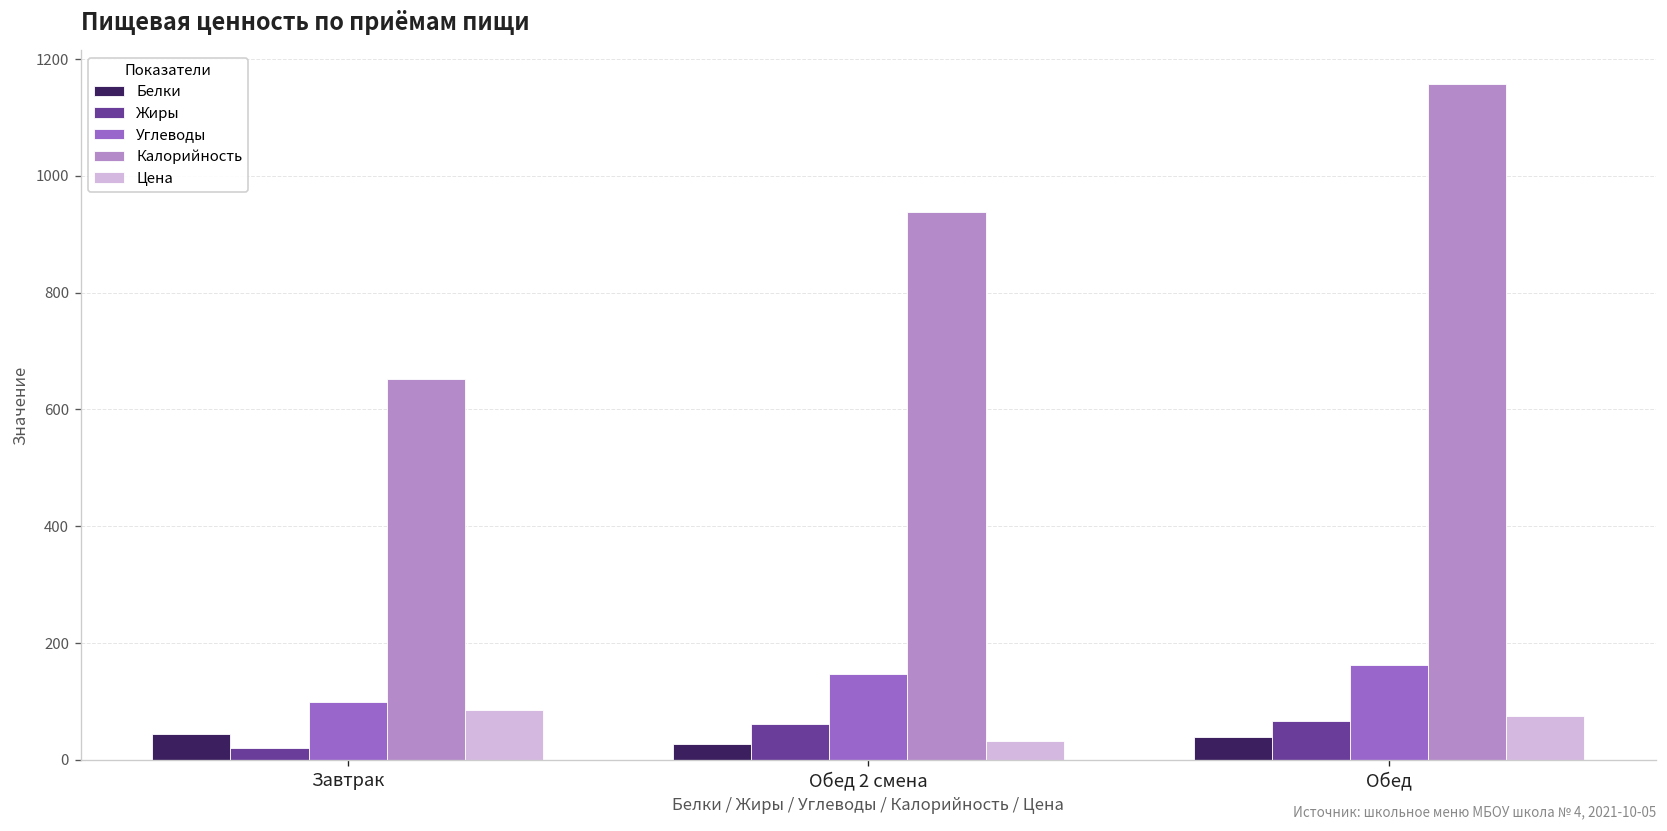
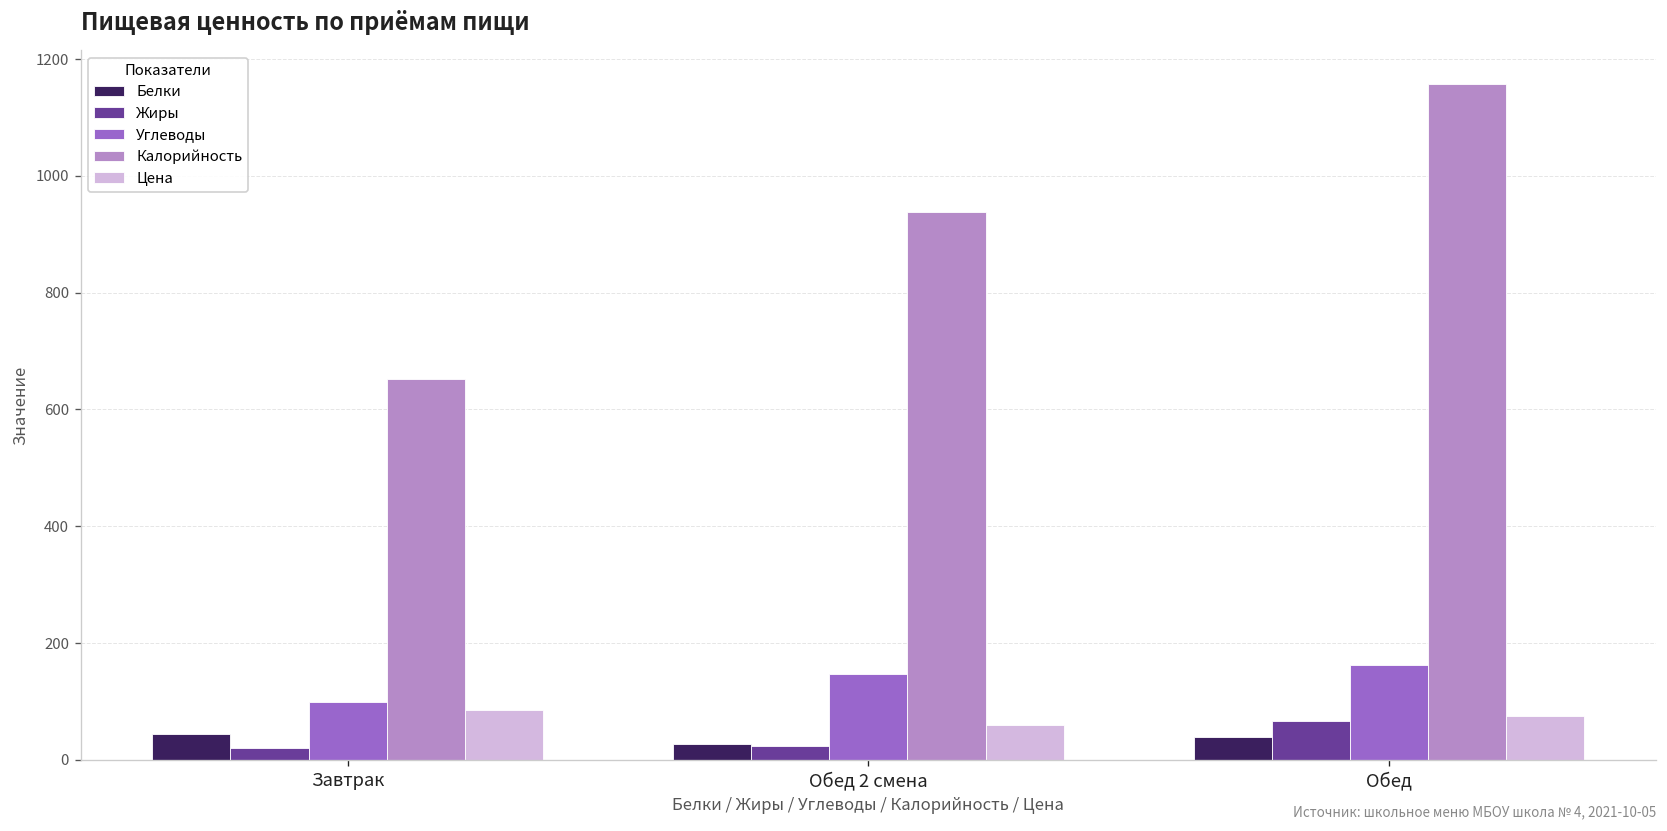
Жиры, Обед 2 смена: 60 -> 20
Цена, Обед 2 смена: 30 -> 60
